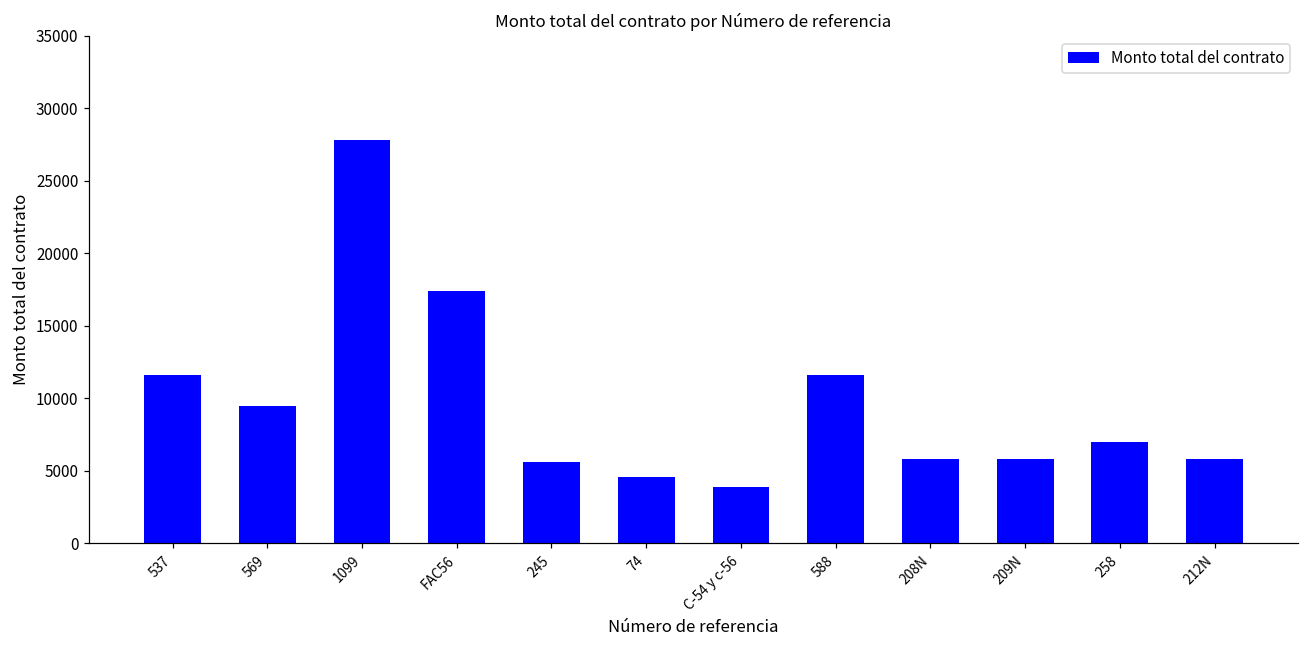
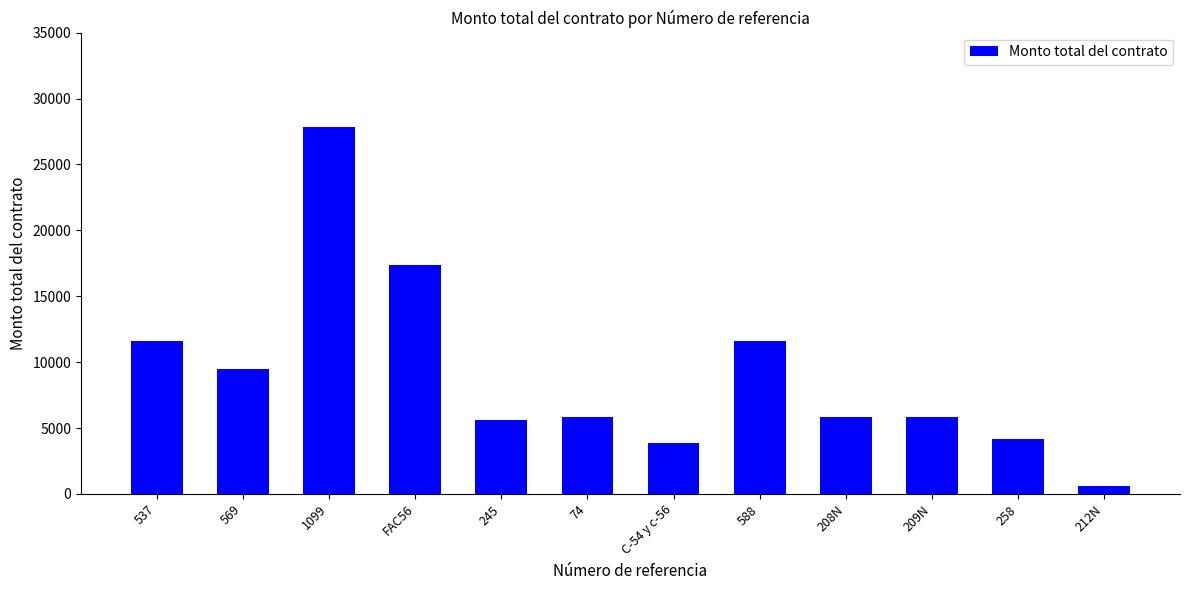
74: 4600 -> 5800
258: 7000 -> 4200
212N: 5800 -> 600
